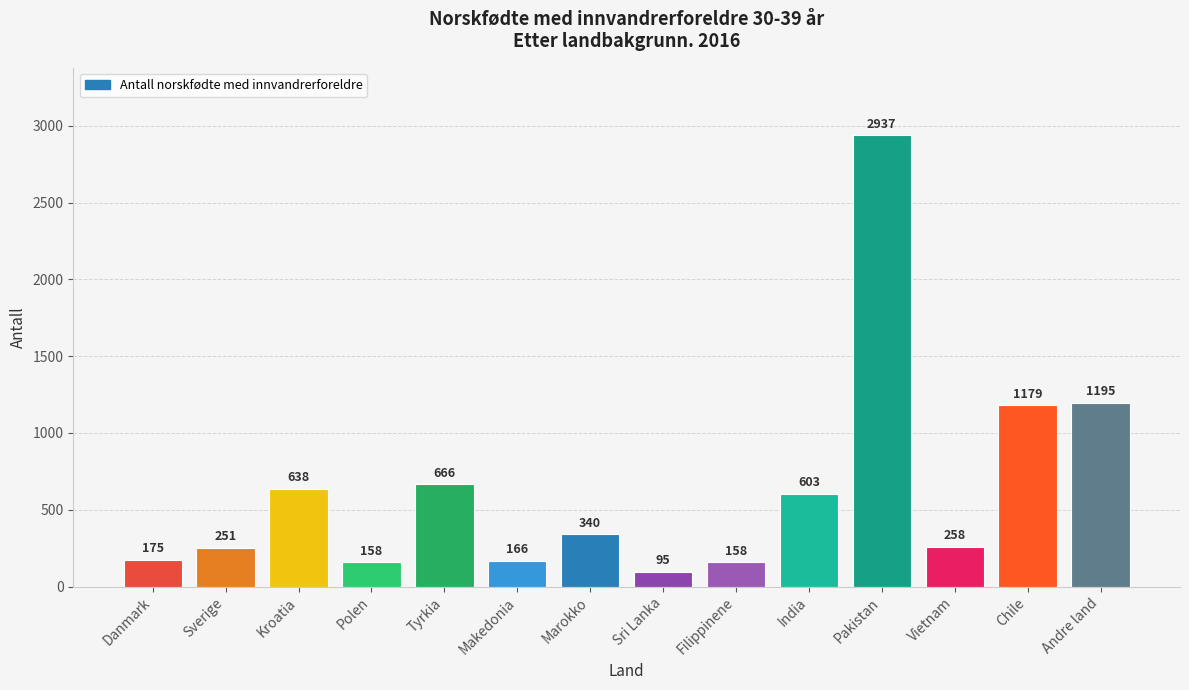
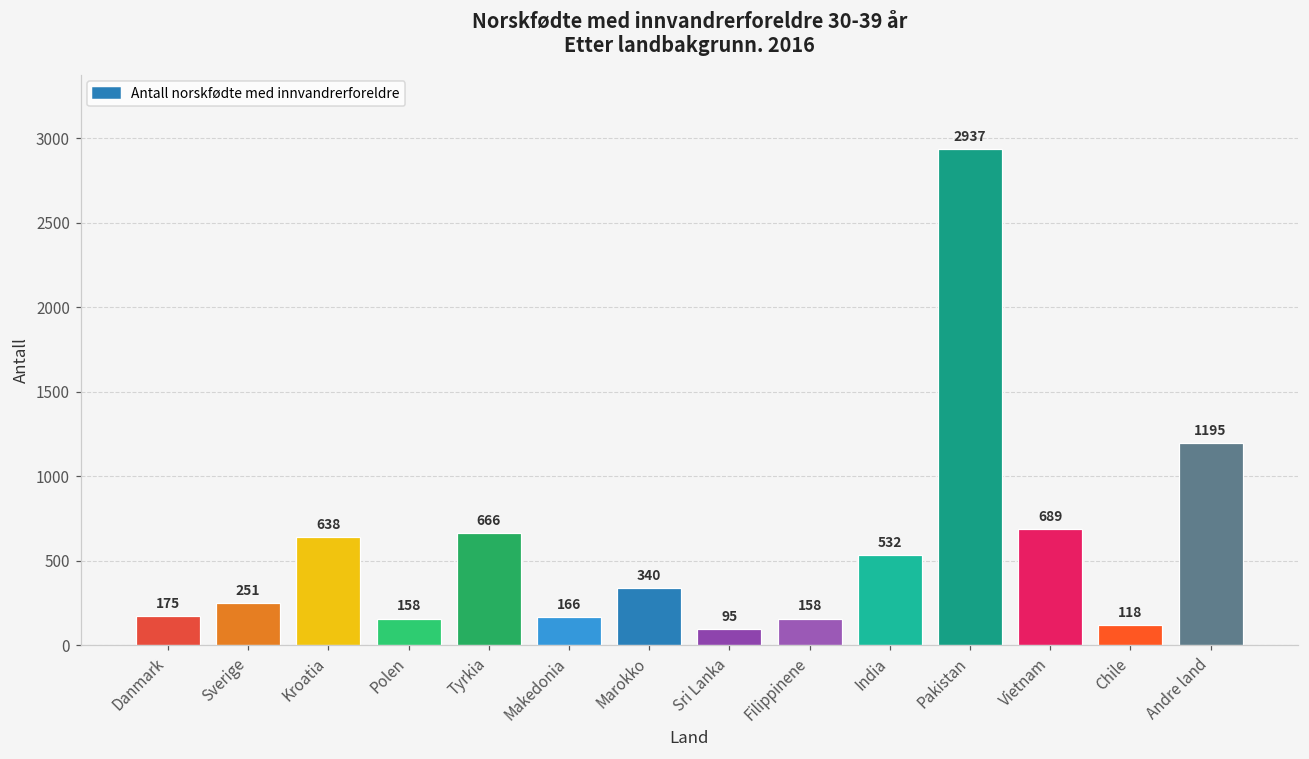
India: 603 -> 532
Vietnam: 258 -> 689
Chile: 1179 -> 118
